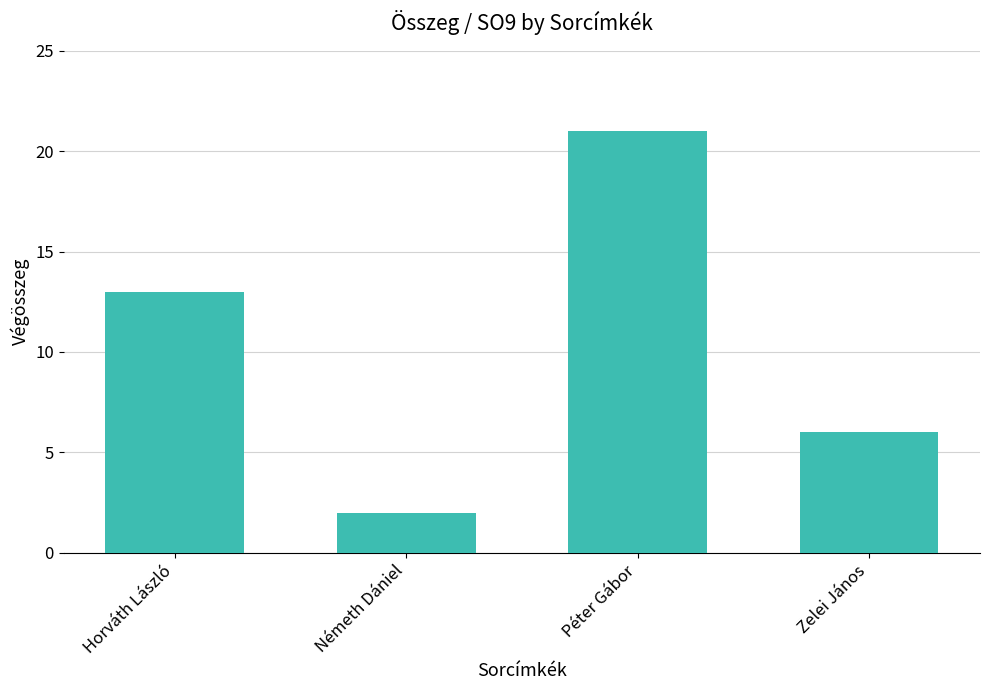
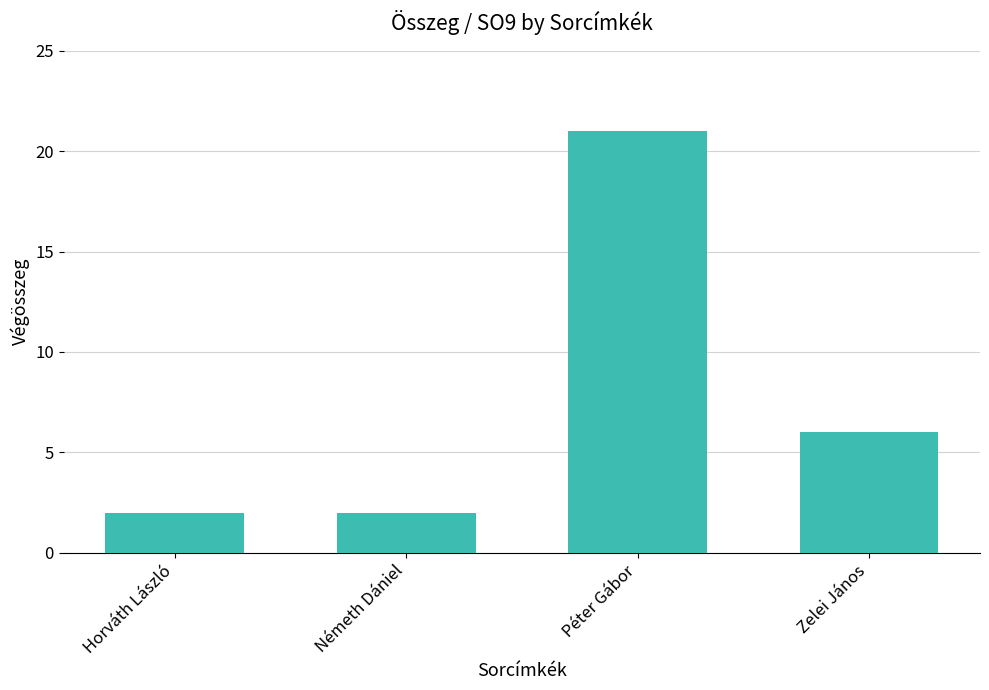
Horváth László: 13 -> 2
